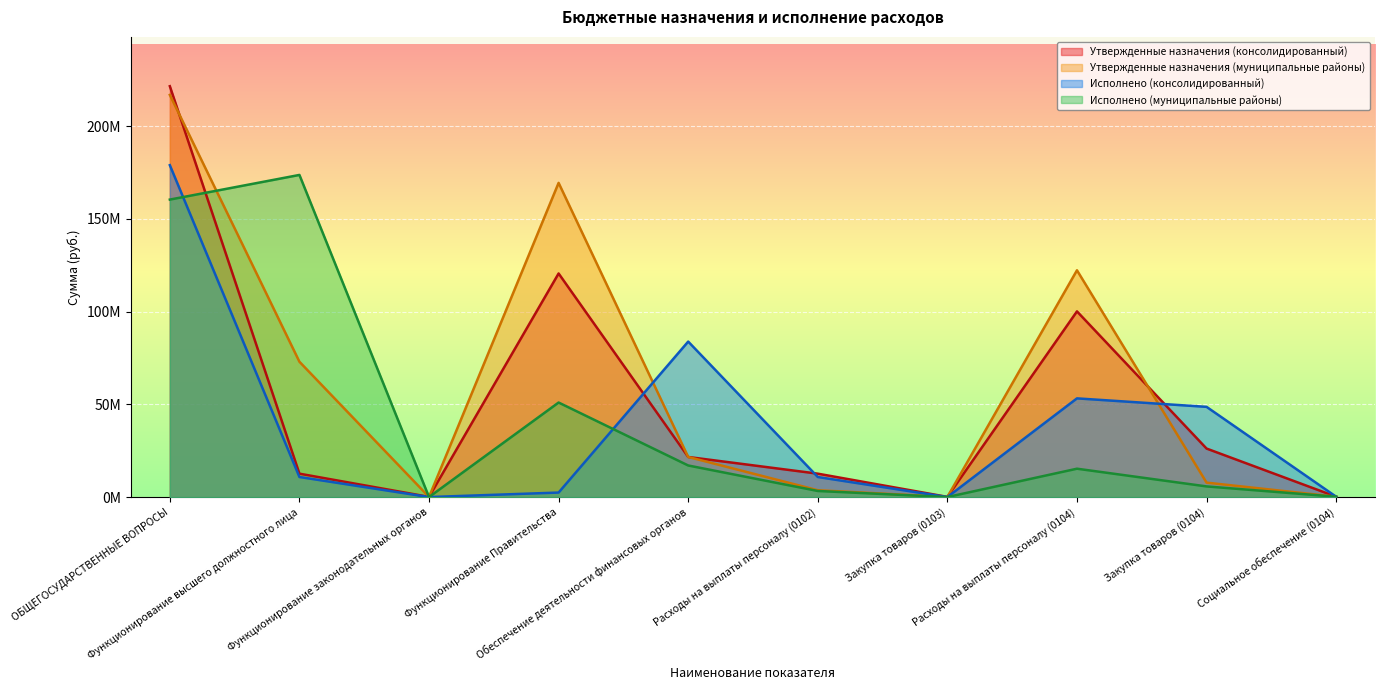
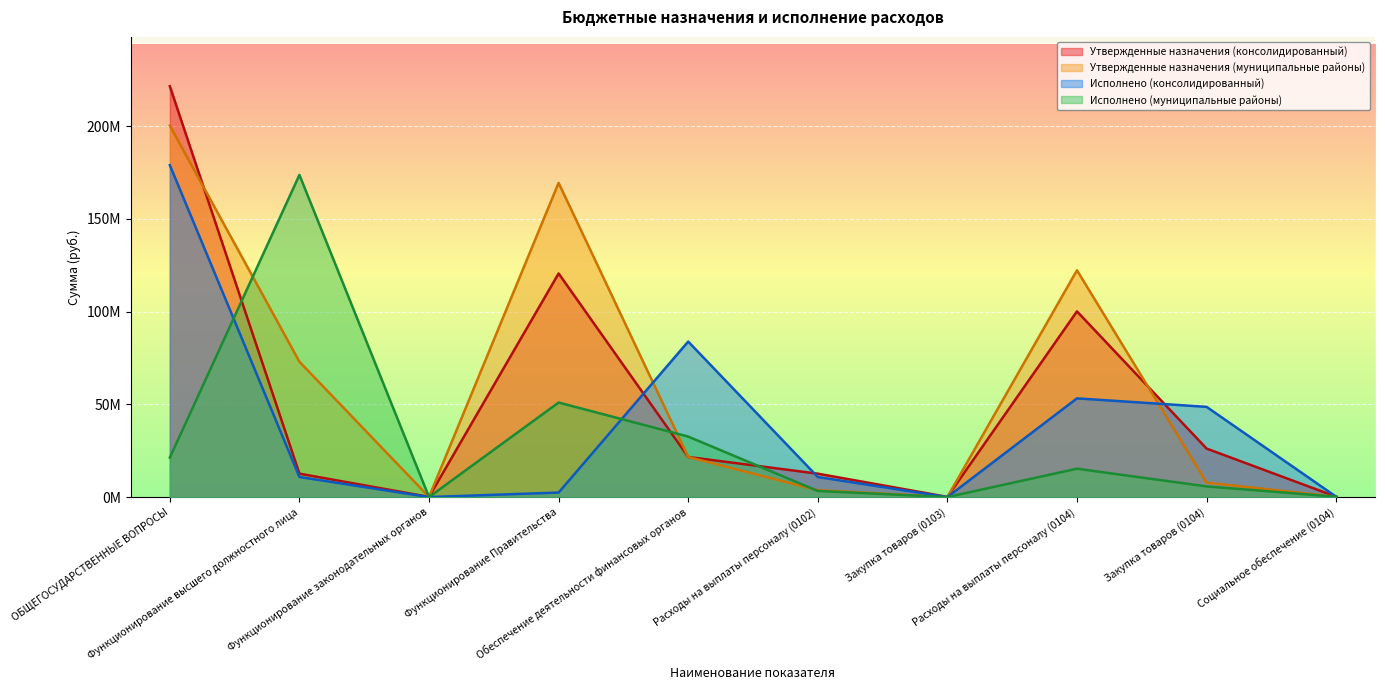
Утвержденные назначения (муниципальные районы), ОБЩЕГОСУДАРСТВЕННЫЕ ВОПРОСЫ: 217000000 -> 200000000
Исполнено (муниципальные районы), ОБЩЕГОСУДАРСТВЕННЫЕ ВОПРОСЫ: 160000000 -> 21000000
Исполнено (муниципальные районы), Обеспечение деятельности финансовых органов: 17000000 -> 33000000
